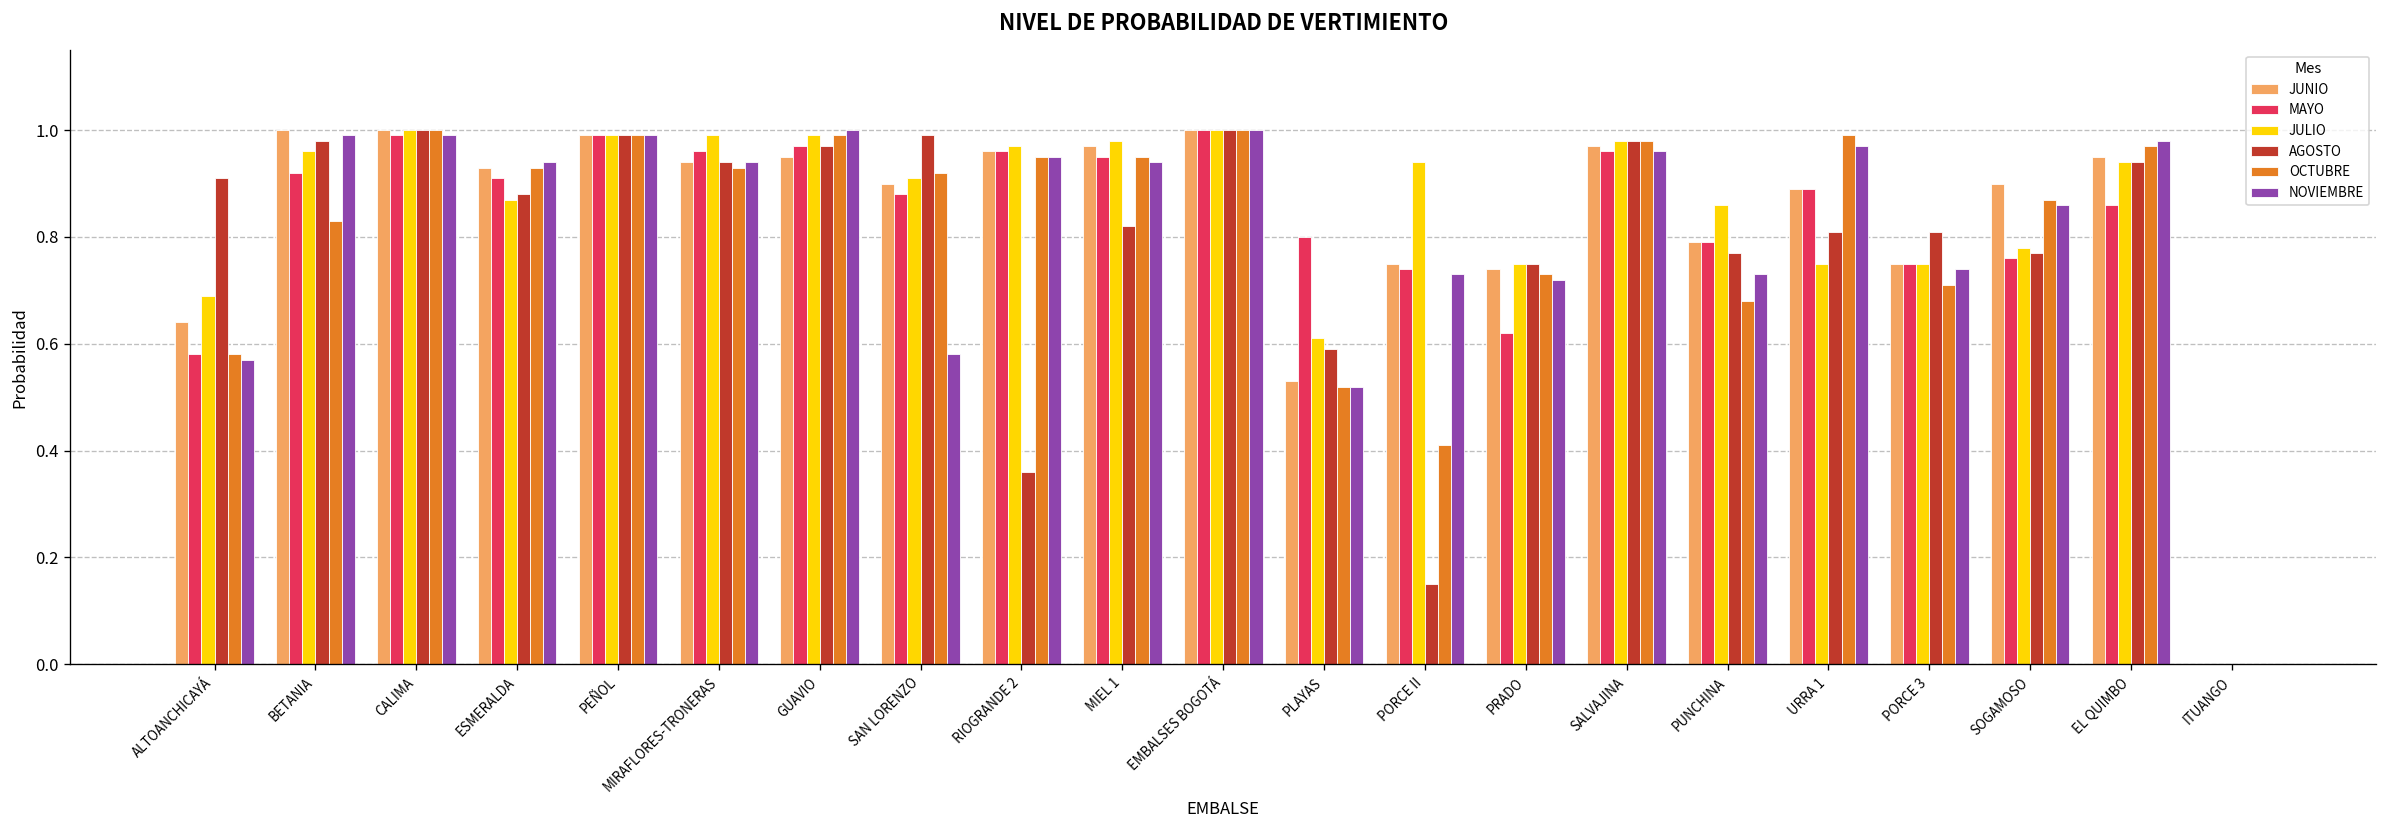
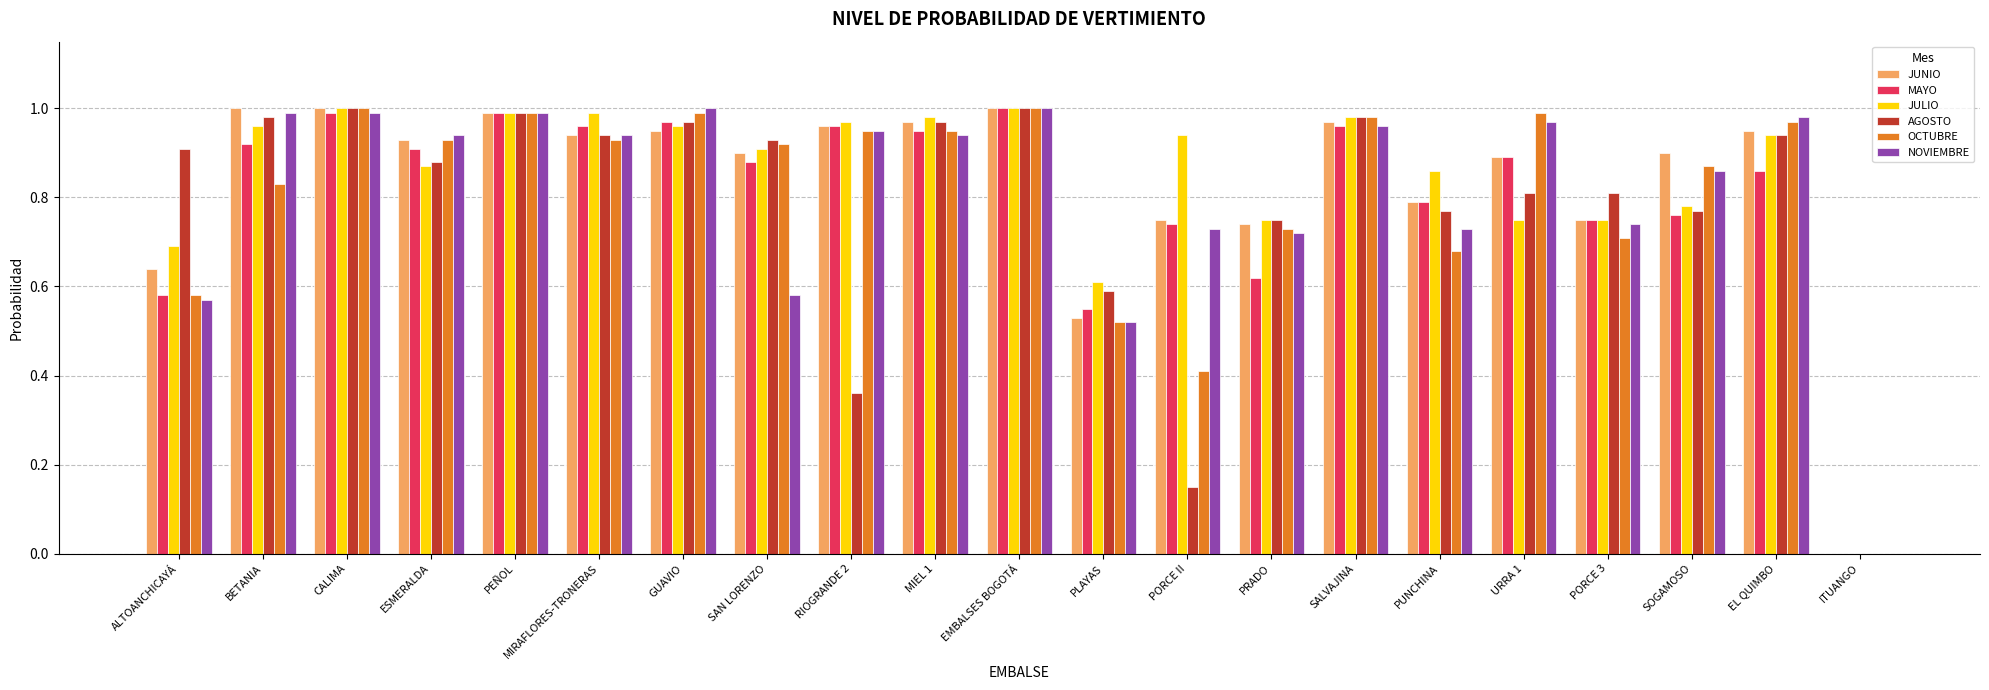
JULIO, GUAVIO: 0.99 -> 0.96
AGOSTO, SAN LORENZO: 0.99 -> 0.93
AGOSTO, MIEL 1: 0.82 -> 0.97
MAYO, PLAYAS: 0.80 -> 0.55
